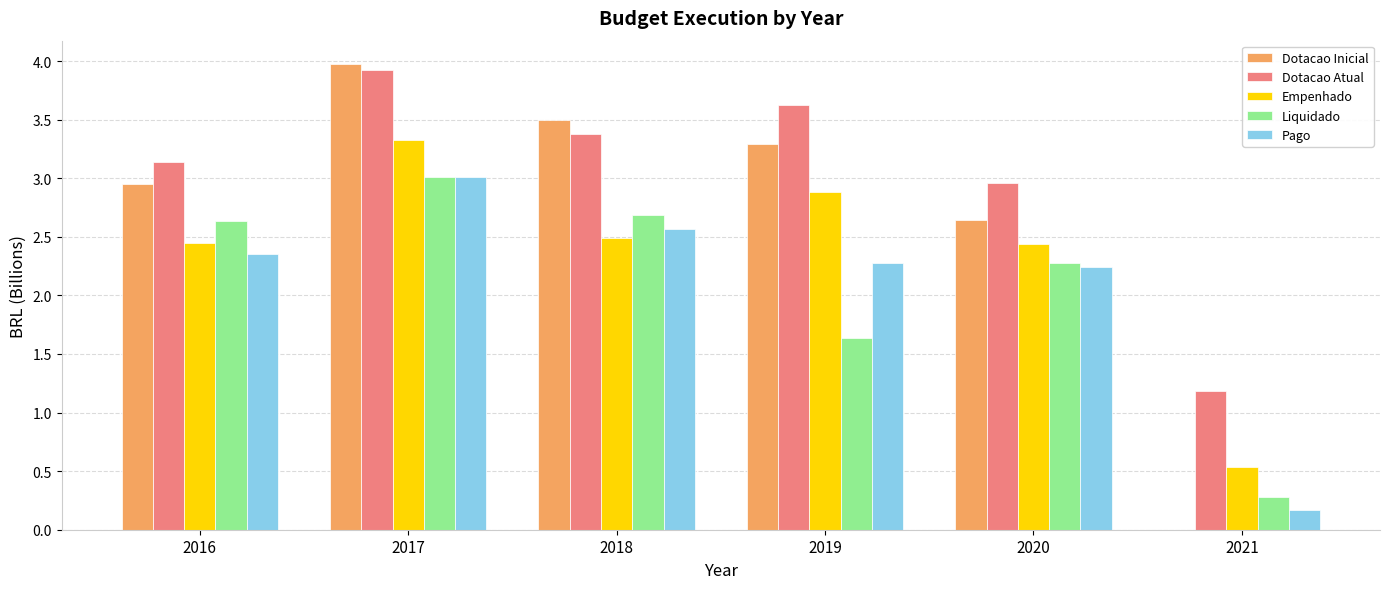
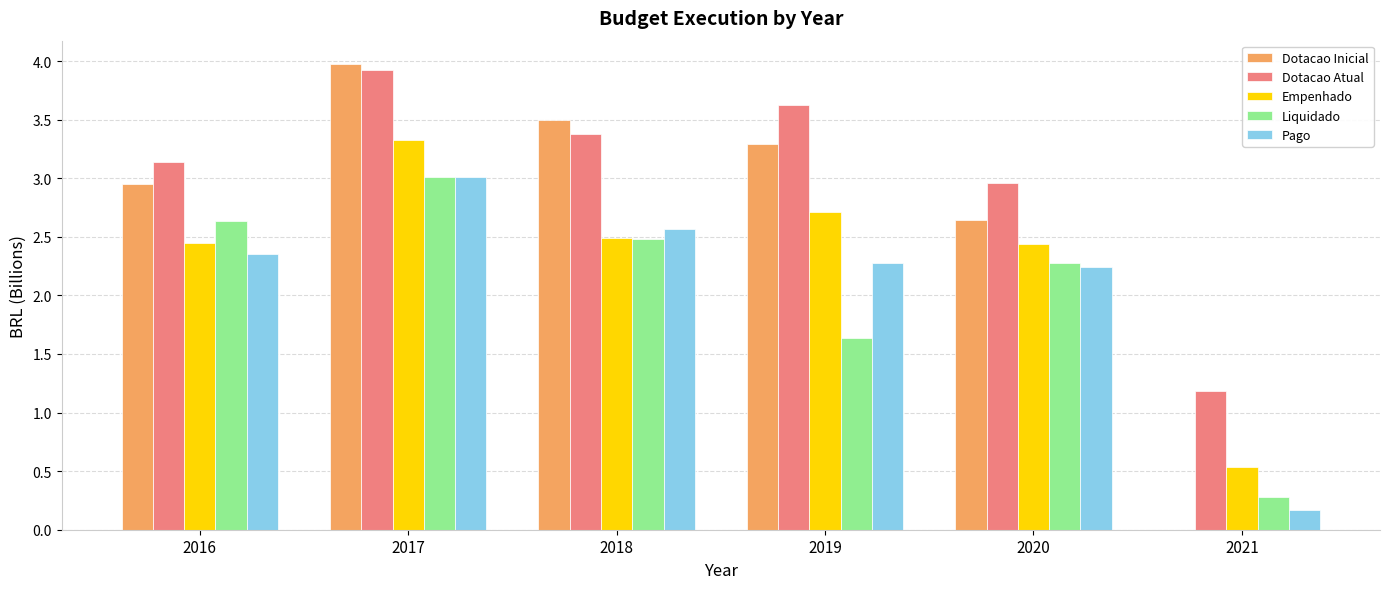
Liquidado, 2018: 2.69 -> 2.48
Empenhado, 2019: 2.89 -> 2.71
